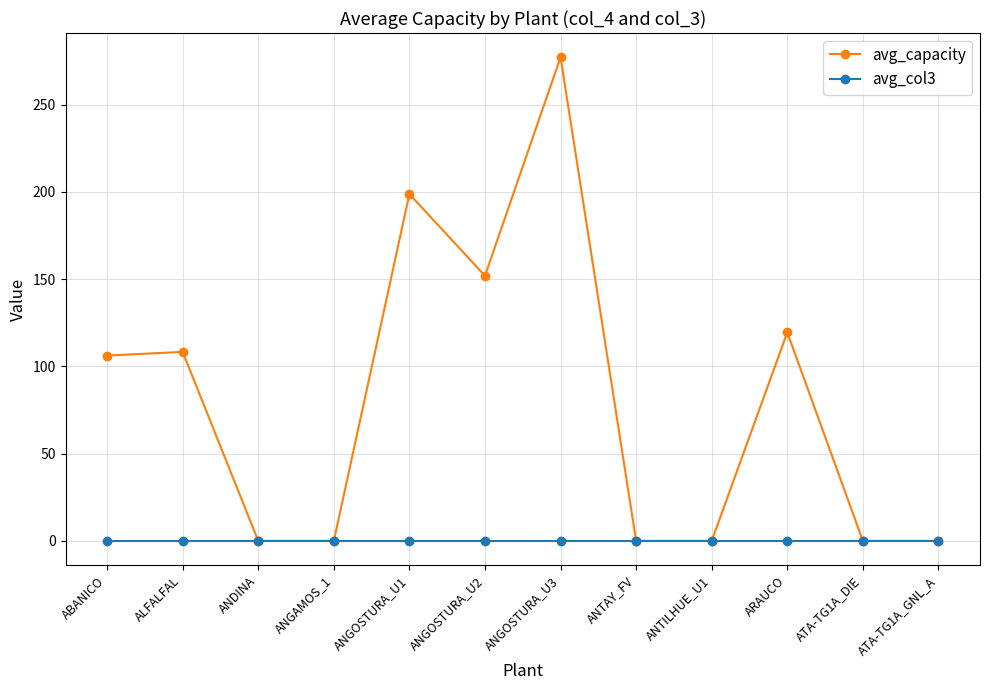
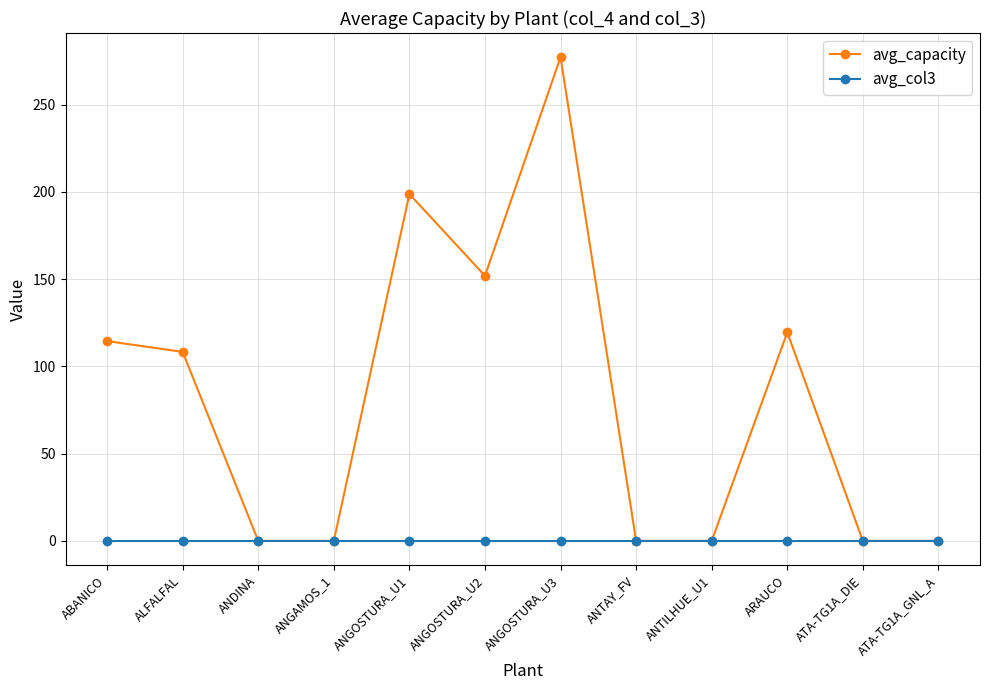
avg_capacity, ABANICO: 106 -> 115
